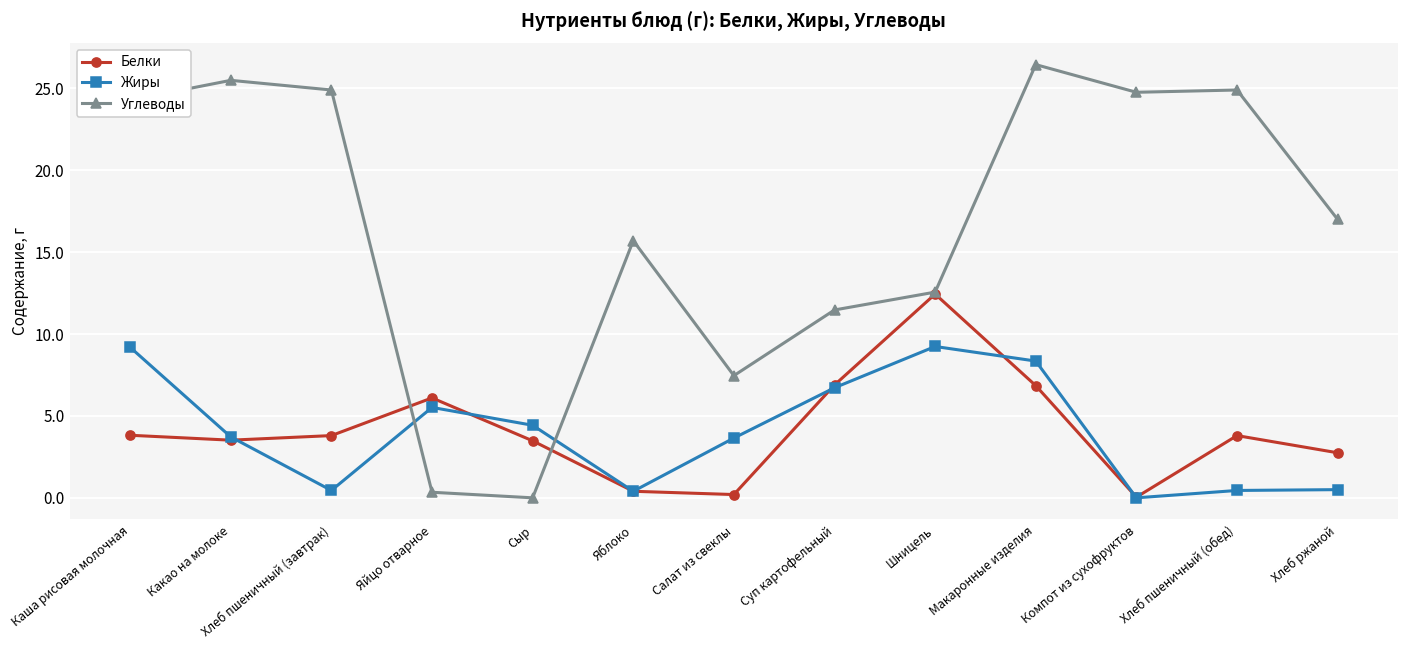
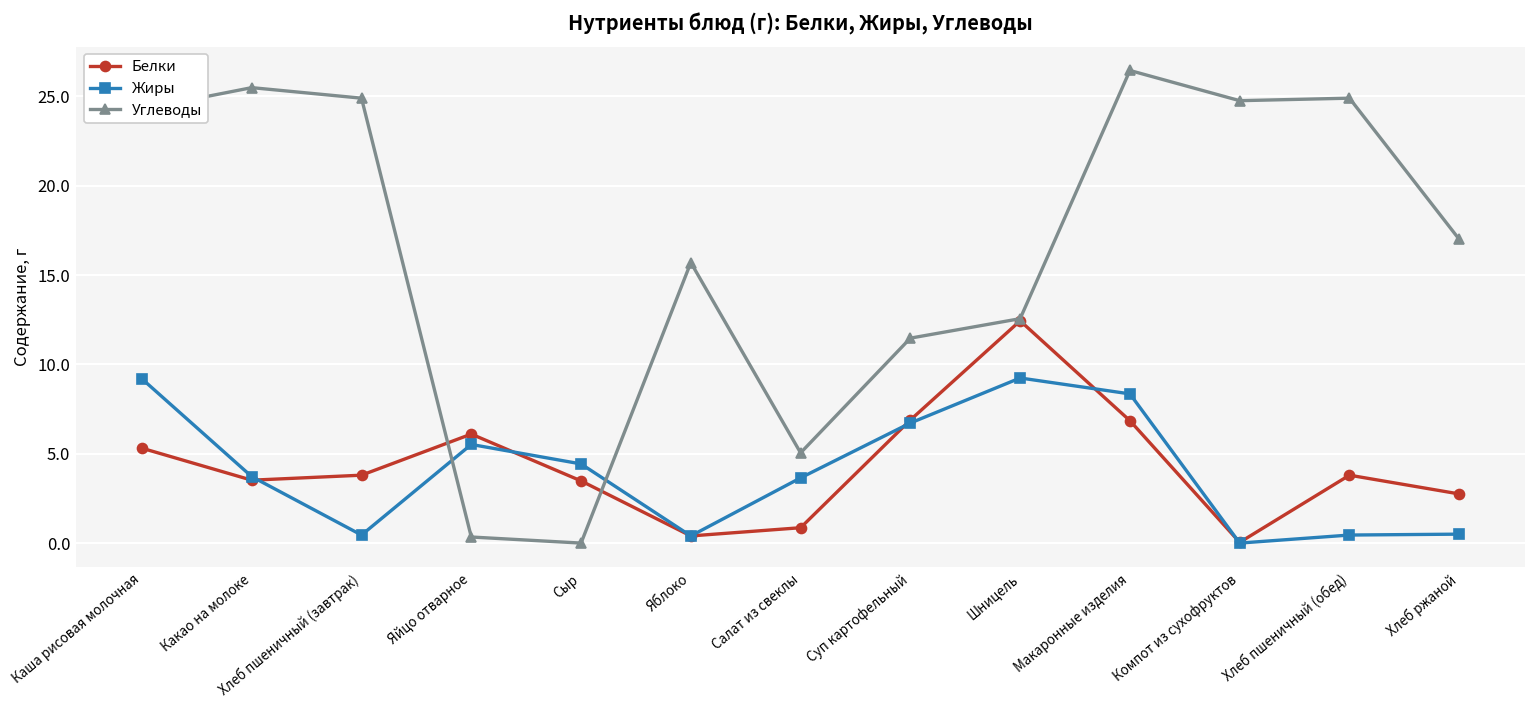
Белки, Каша рисовая молочная: 3.8 -> 5.3
Белки, Салат из свеклы: 0.2 -> 0.9
Углеводы, Салат из свеклы: 7.5 -> 5.1
